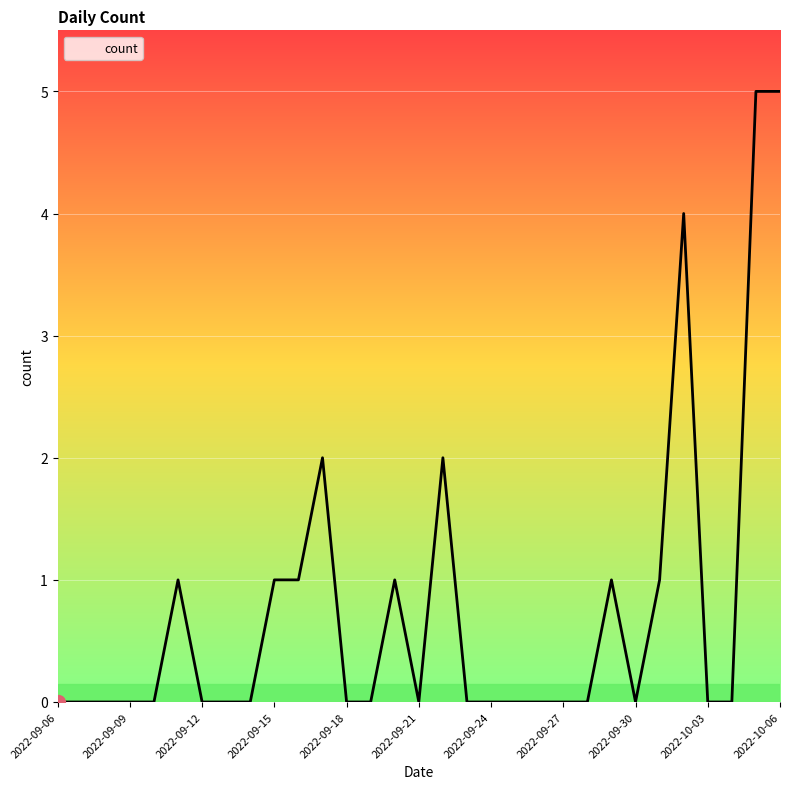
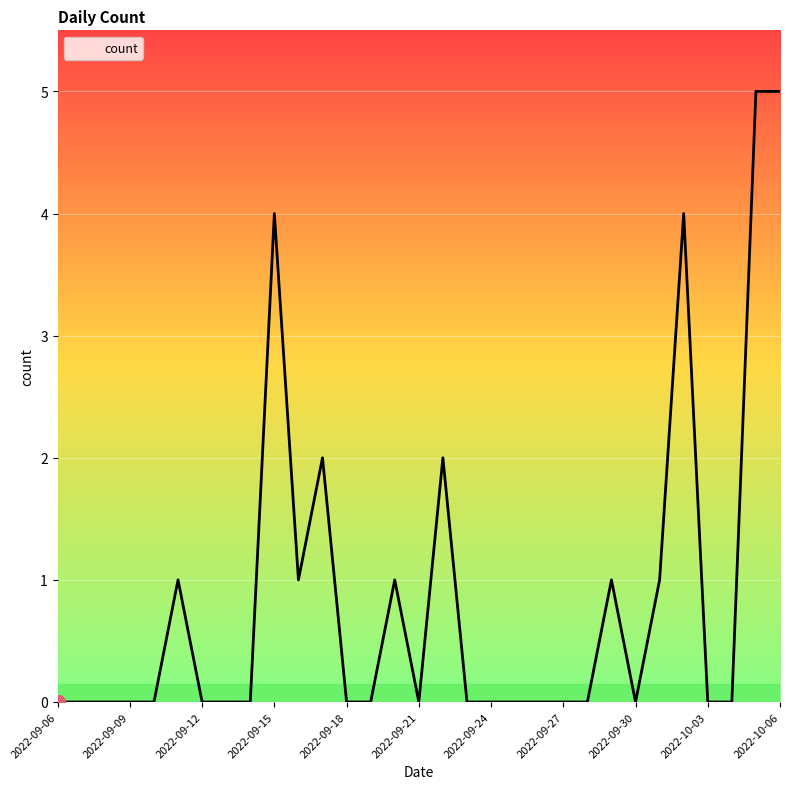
count, 2022-09-15: 1 -> 4
